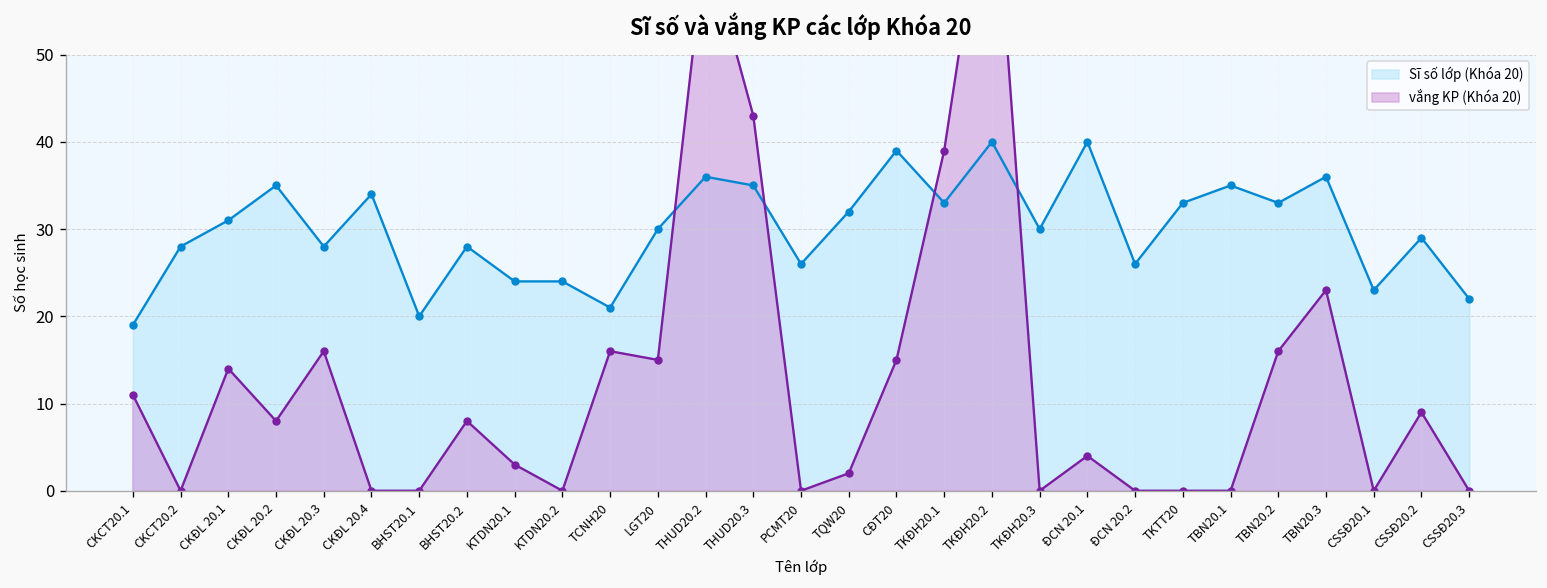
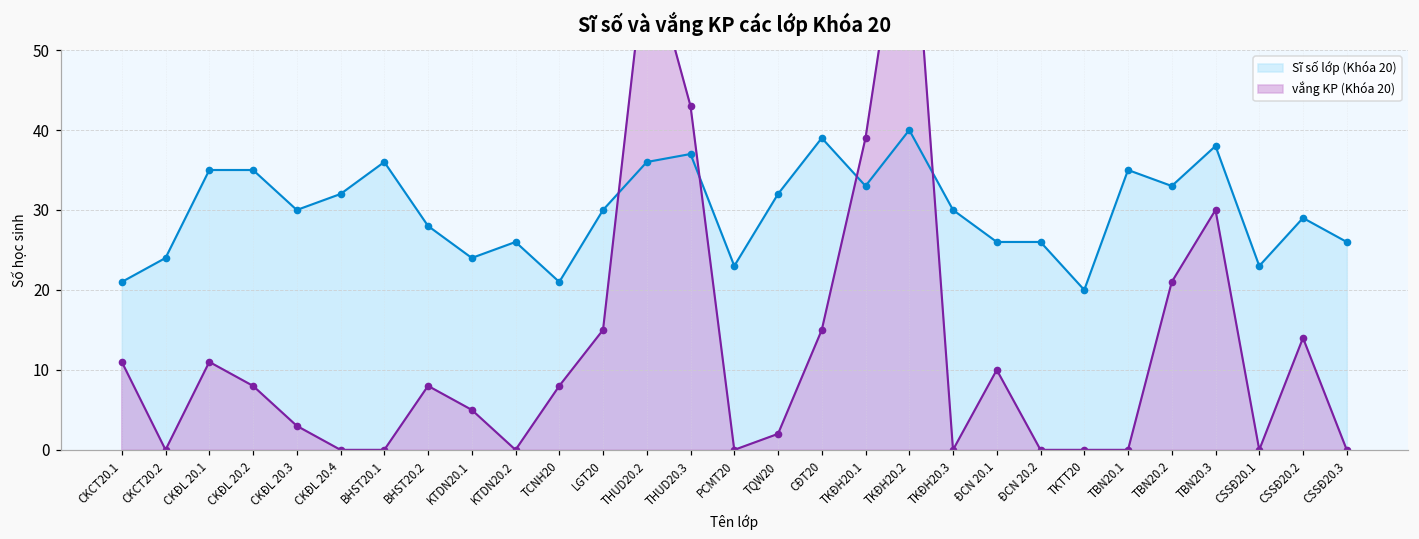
Sĩ số lớp (Khóa 20), CKCT20.1: 19 -> 21
Sĩ số lớp (Khóa 20), CKCT20.2: 28 -> 24
Sĩ số lớp (Khóa 20), CKĐL 20.1: 31 -> 35
vắng KP (Khóa 20), CKĐL 20.1: 14 -> 11
Sĩ số lớp (Khóa 20), CKĐL 20.3: 28 -> 30
vắng KP (Khóa 20), CKĐL 20.3: 16 -> 3
Sĩ số lớp (Khóa 20), CKĐL 20.4: 34 -> 32
Sĩ số lớp (Khóa 20), BHST20.1: 20 -> 36
vắng KP (Khóa 20), KTDN20.1: 3 -> 5
Sĩ số lớp (Khóa 20), KTDN20.2: 24 -> 26
vắng KP (Khóa 20), TCNH20: 16 -> 8
Sĩ số lớp (Khóa 20), THUD20.3: 35 -> 37
Sĩ số lớp (Khóa 20), PCMT20: 26 -> 23
Sĩ số lớp (Khóa 20), ĐCN 20.1: 40 -> 26
vắng KP (Khóa 20), ĐCN 20.1: 4 -> 10
Sĩ số lớp (Khóa 20), TKTT20: 33 -> 20
vắng KP (Khóa 20), TBN20.2: 16 -> 21
Sĩ số lớp (Khóa 20), TBN20.3: 36 -> 38
vắng KP (Khóa 20), TBN20.3: 23 -> 30
vắng KP (Khóa 20), CSSĐ20.2: 9 -> 14
Sĩ số lớp (Khóa 20), CSSĐ20.3: 22 -> 26
